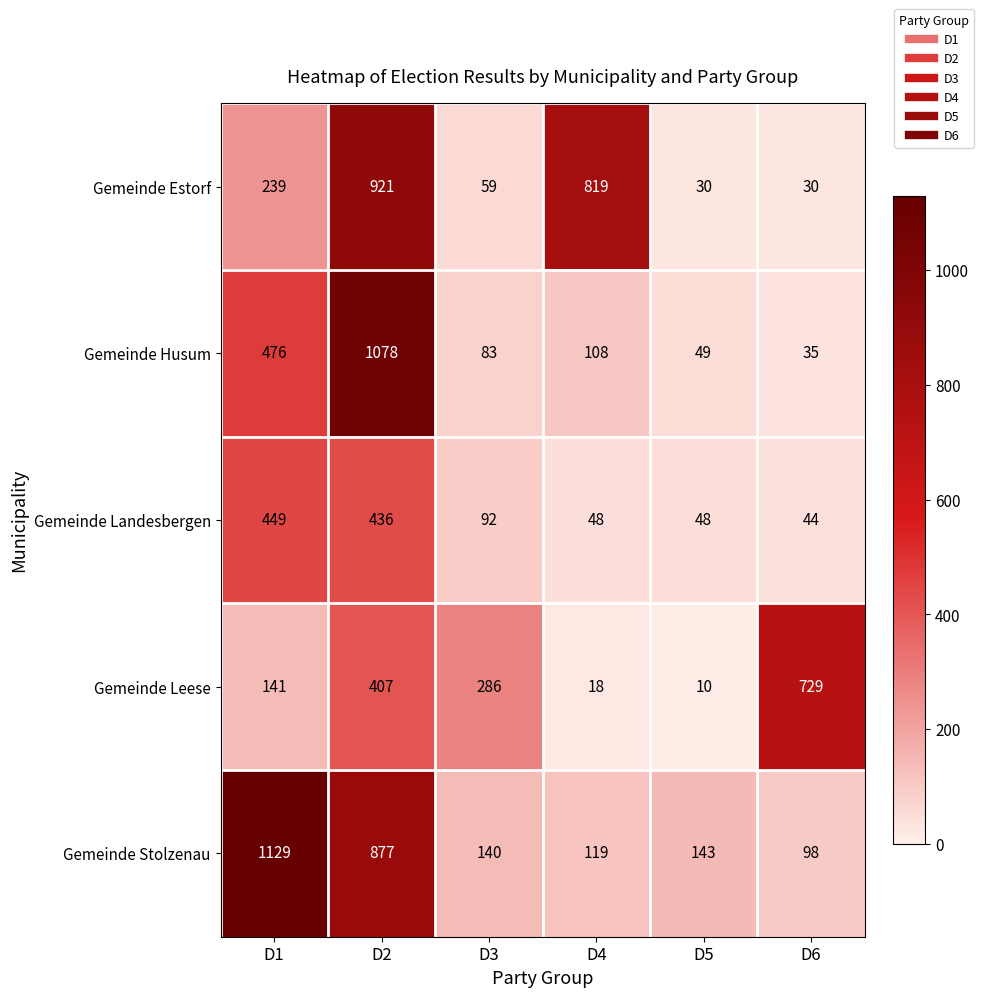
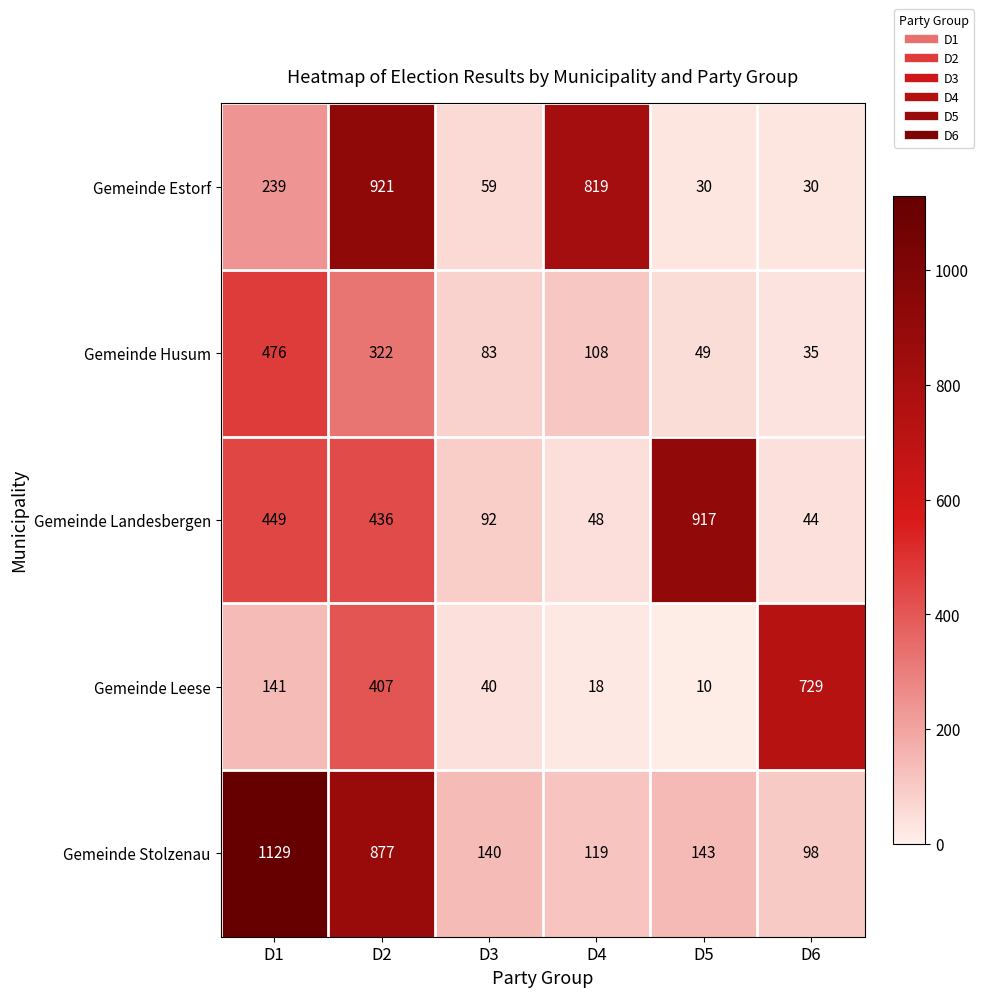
Gemeinde Husum, D2: 1078 -> 322
Gemeinde Landesbergen, D5: 48 -> 917
Gemeinde Leese, D3: 286 -> 40
